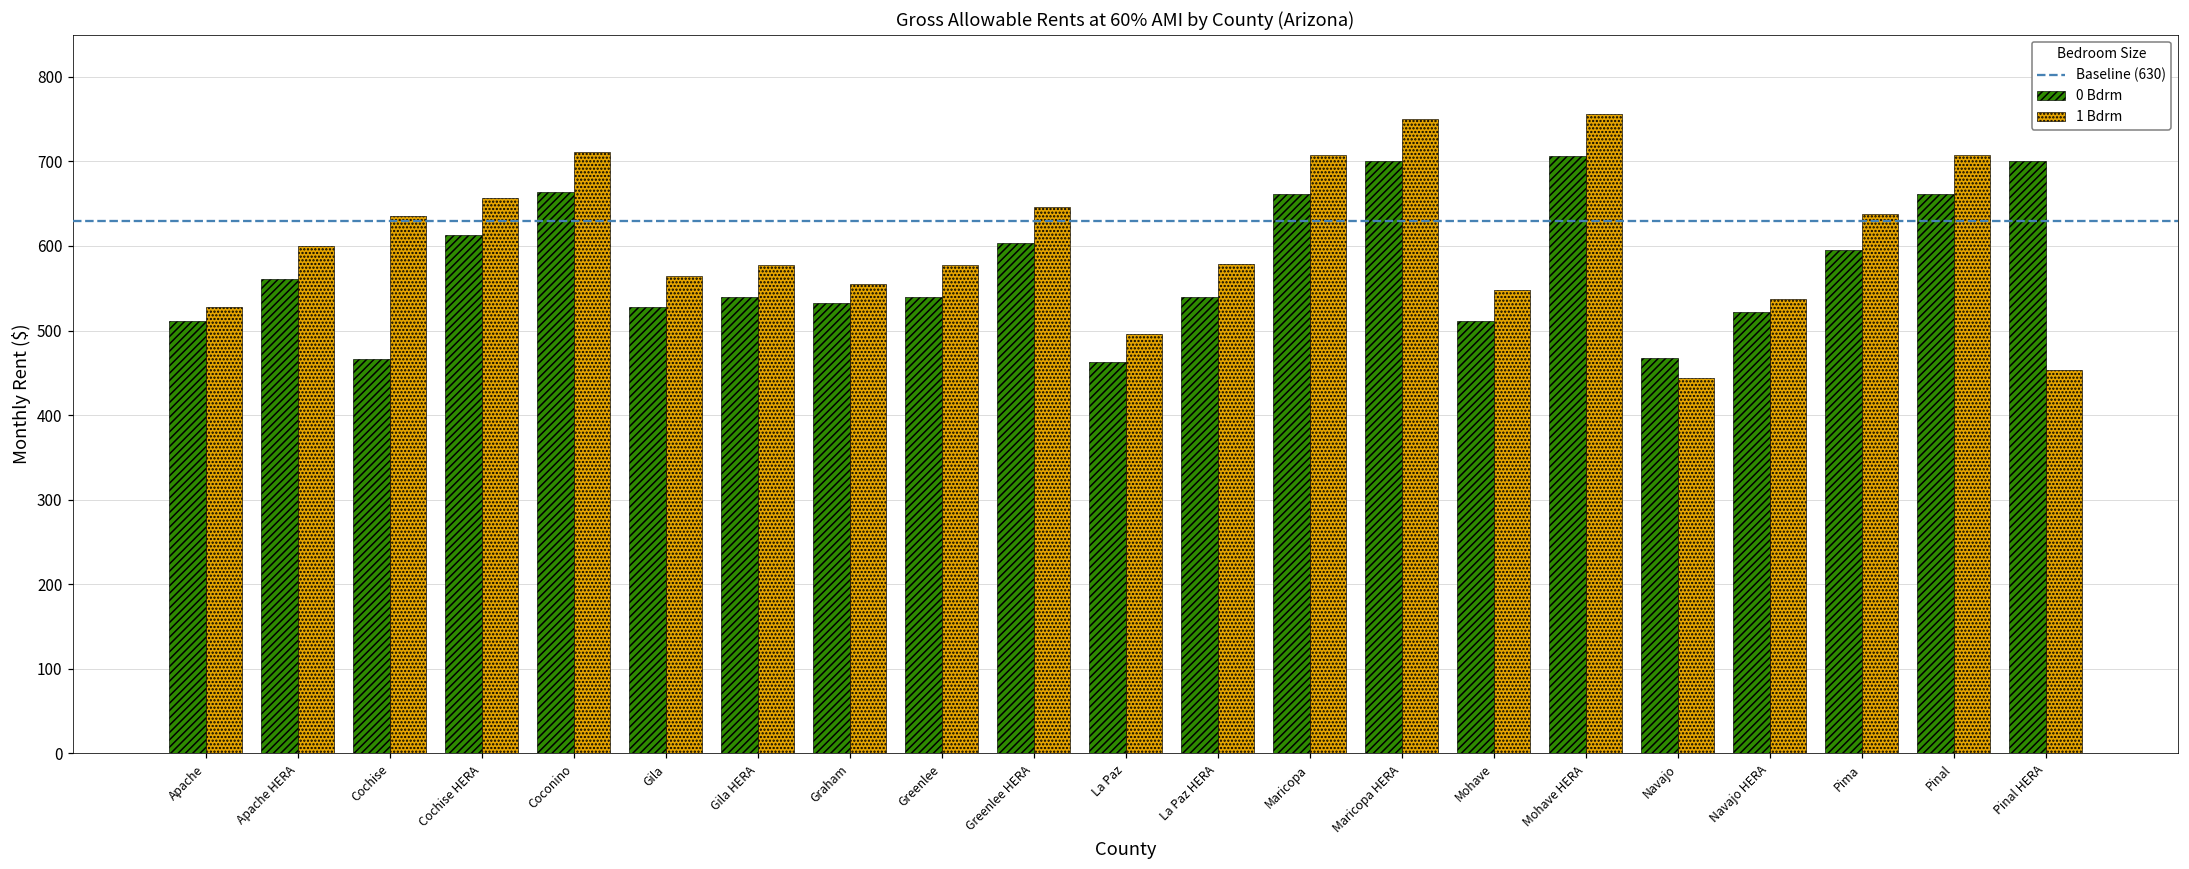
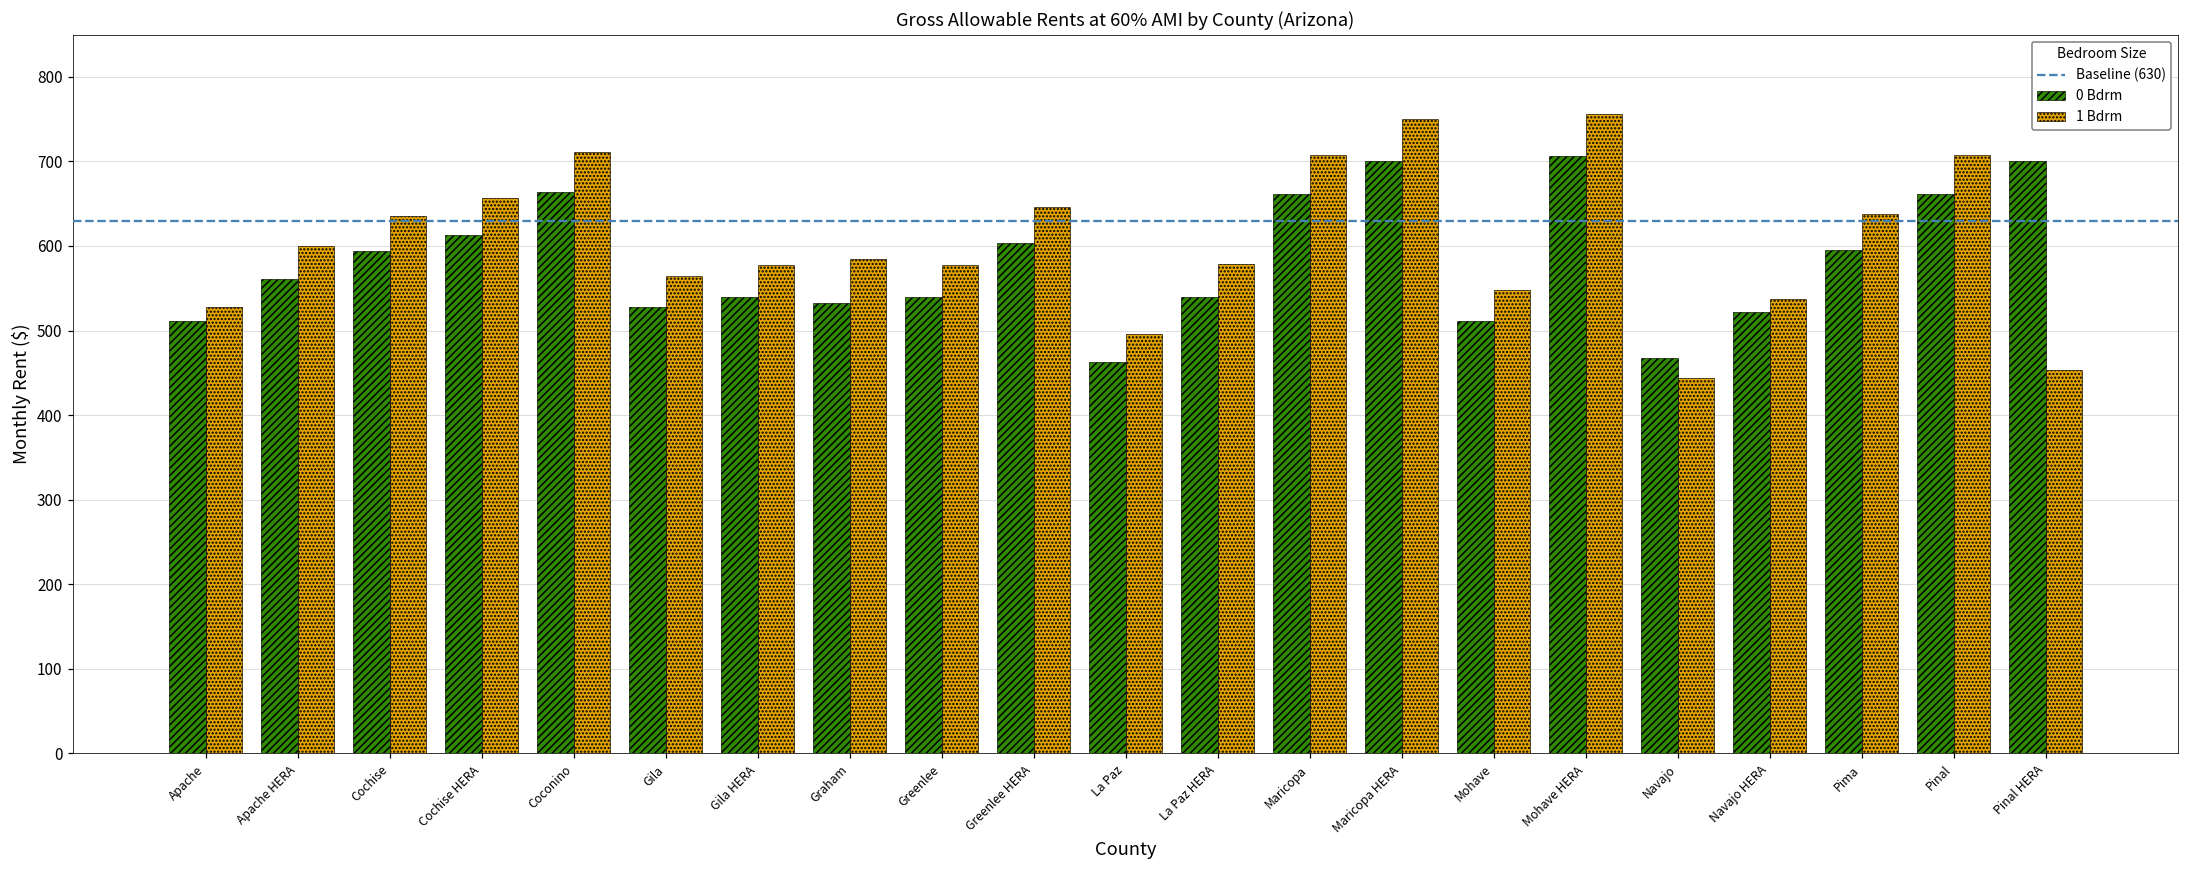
0 Bdrm, Cochise: 470 -> 590
1 Bdrm, Graham: 560 -> 590
